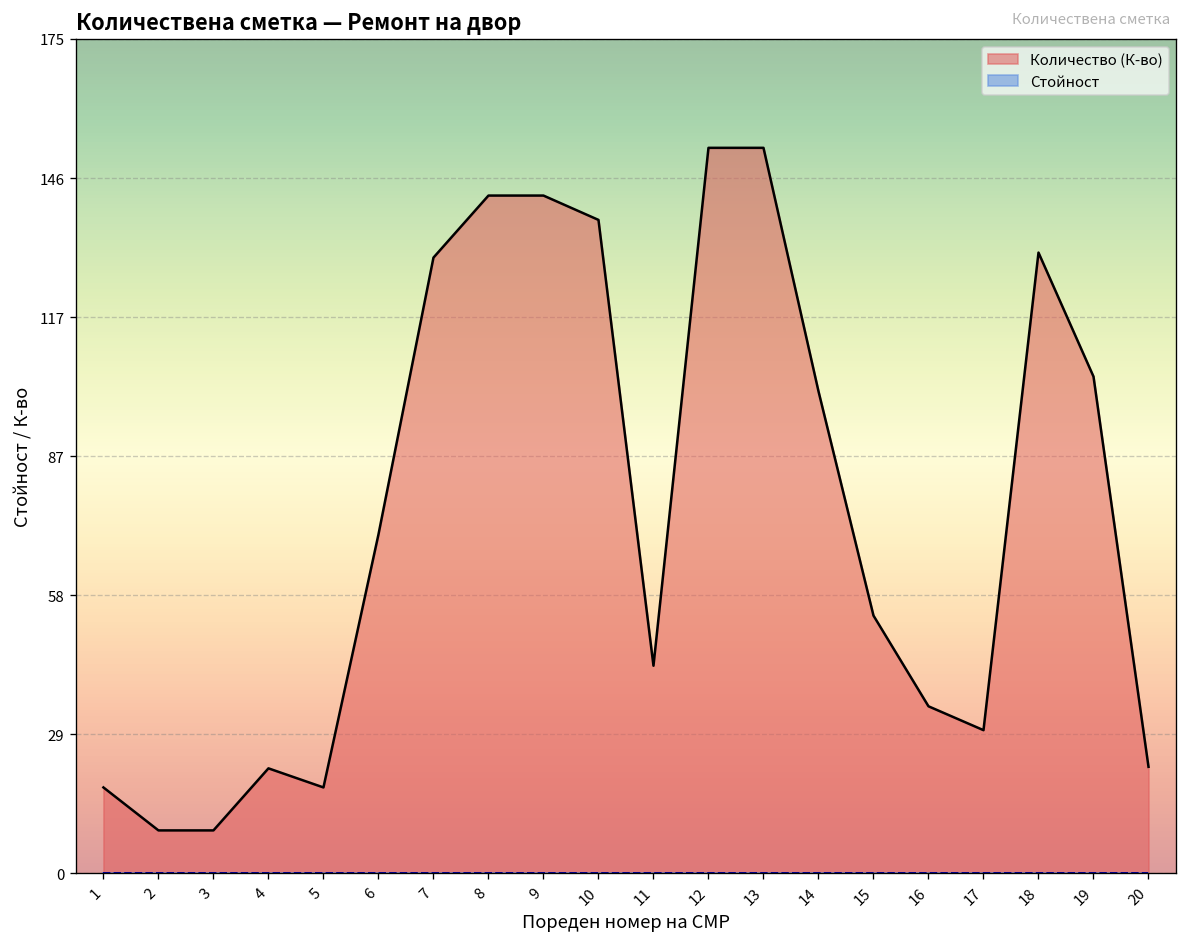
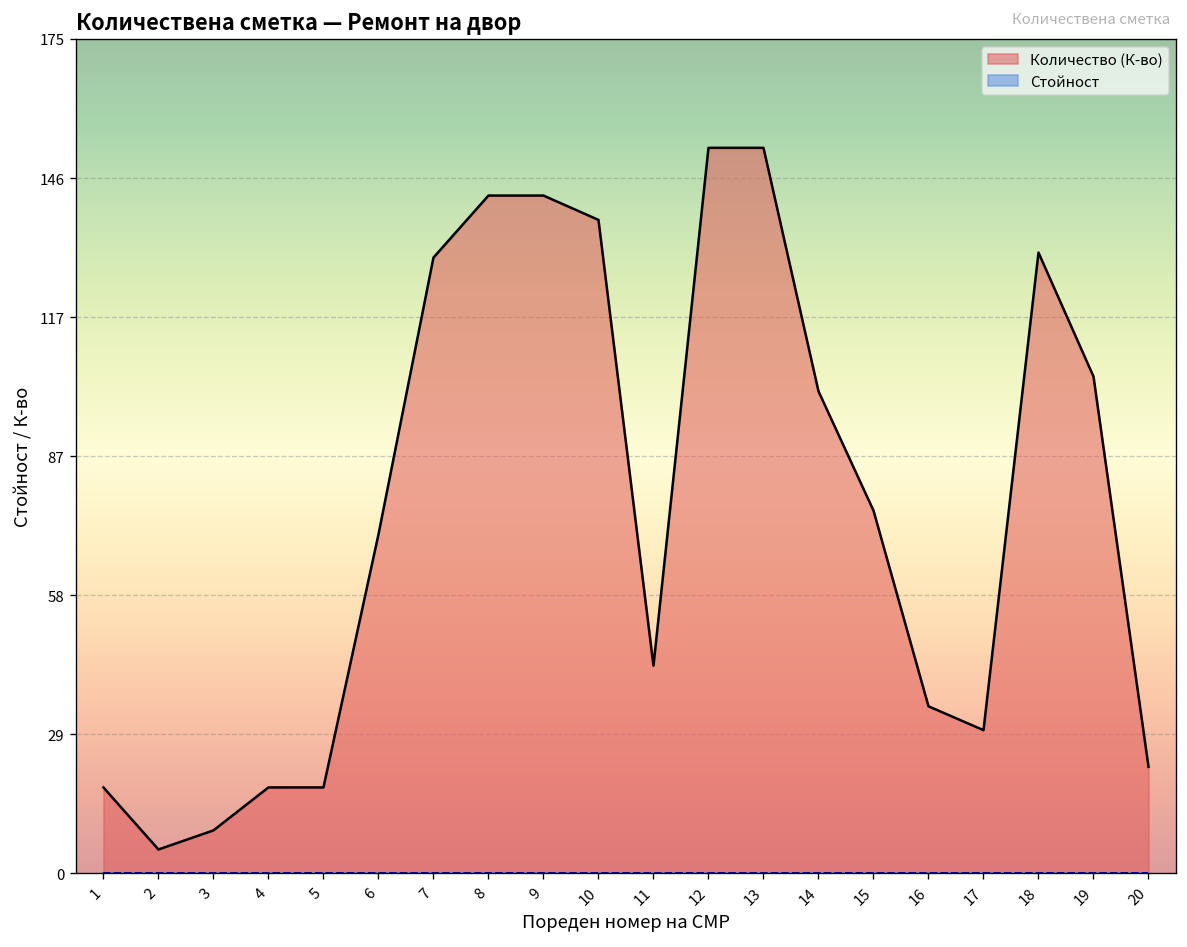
Количество (К-во), 2: 9 -> 5
Количество (К-во), 4: 22 -> 18
Количество (К-во), 15: 54 -> 76
